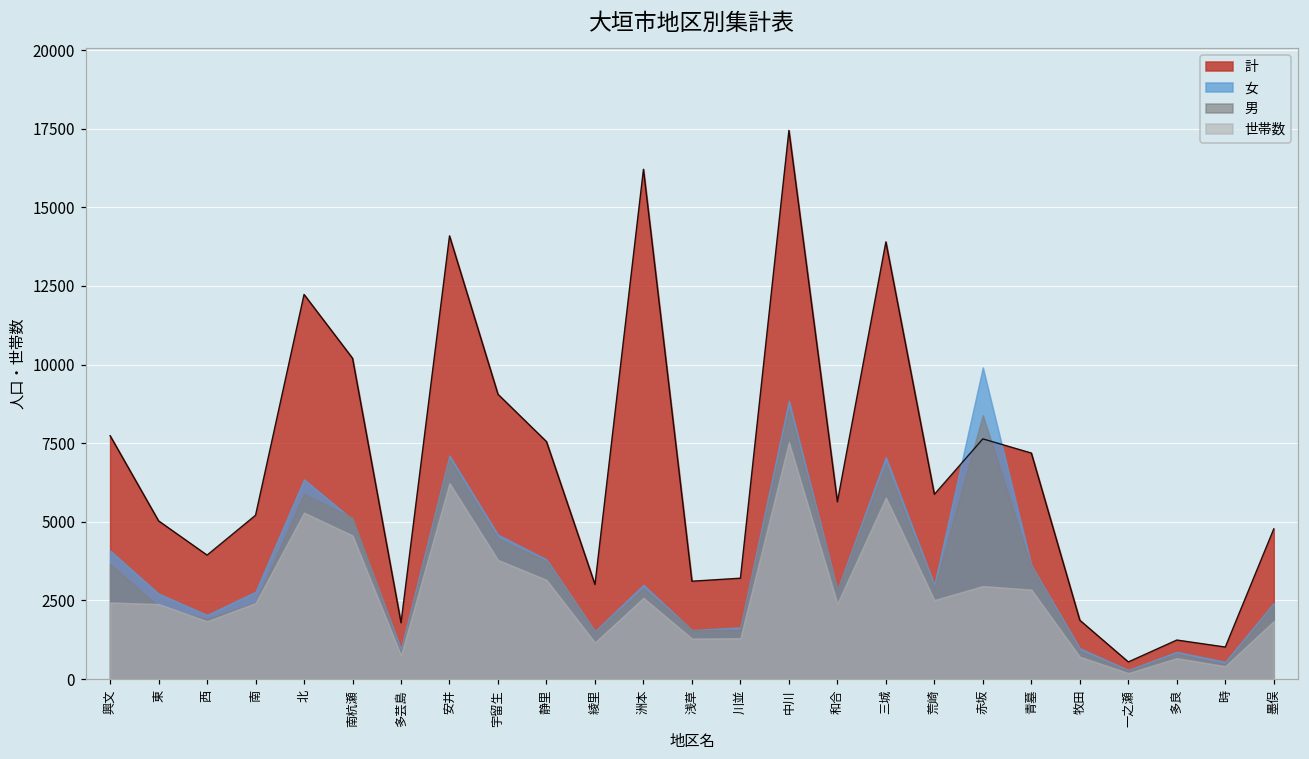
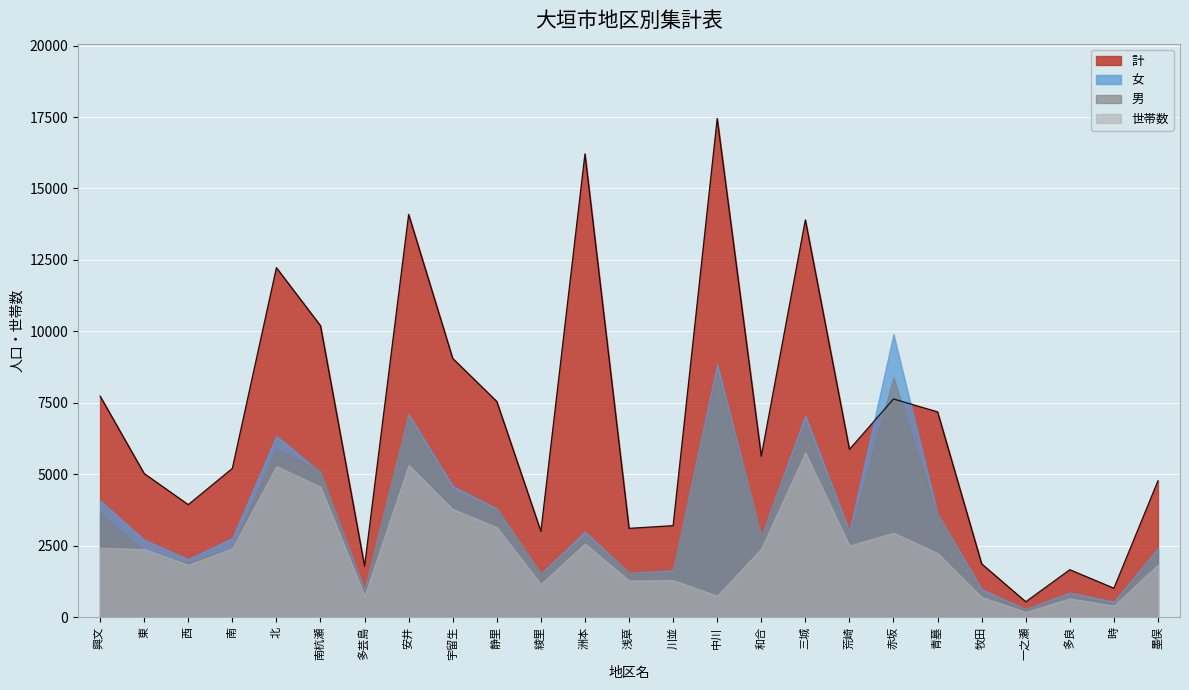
世帯数, 安井: 6200 -> 5300
世帯数, 中川: 7500 -> 800
世帯数, 青墓: 2800 -> 2300
計, 多良: 1200 -> 1700
